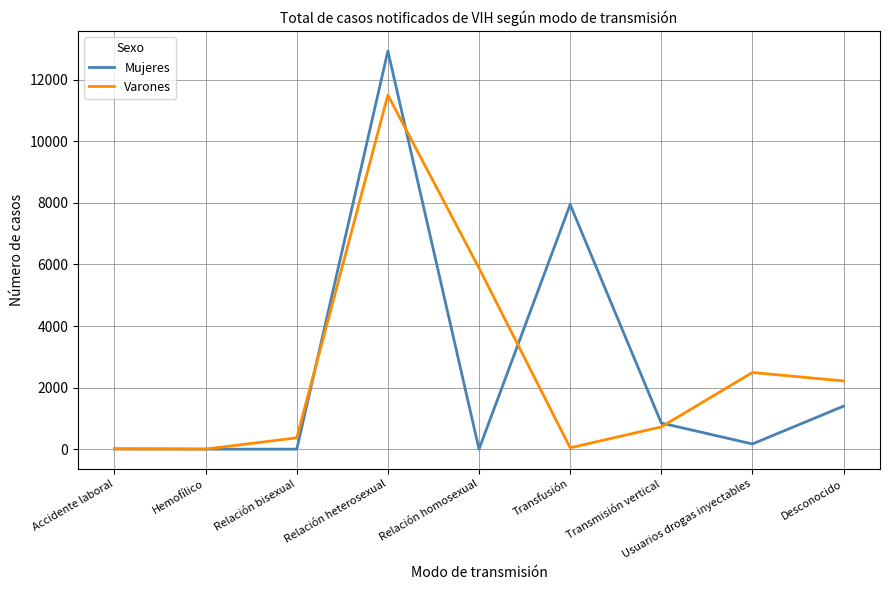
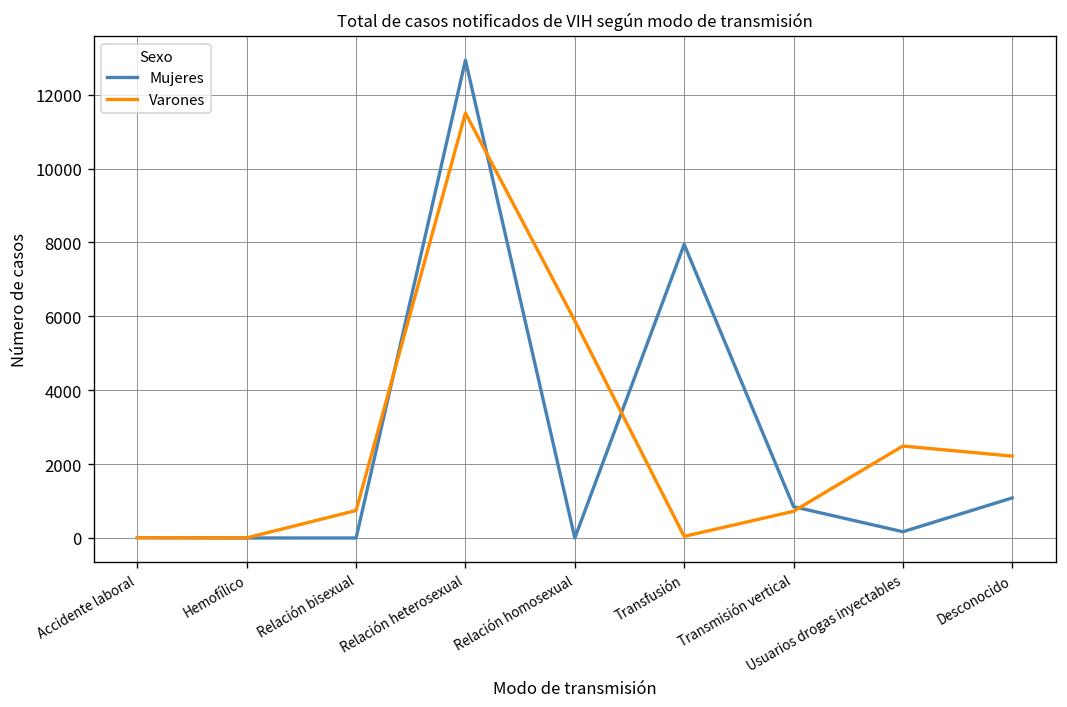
Varones, Relación bisexual: 400 -> 700
Mujeres, Desconocido: 1400 -> 1100
